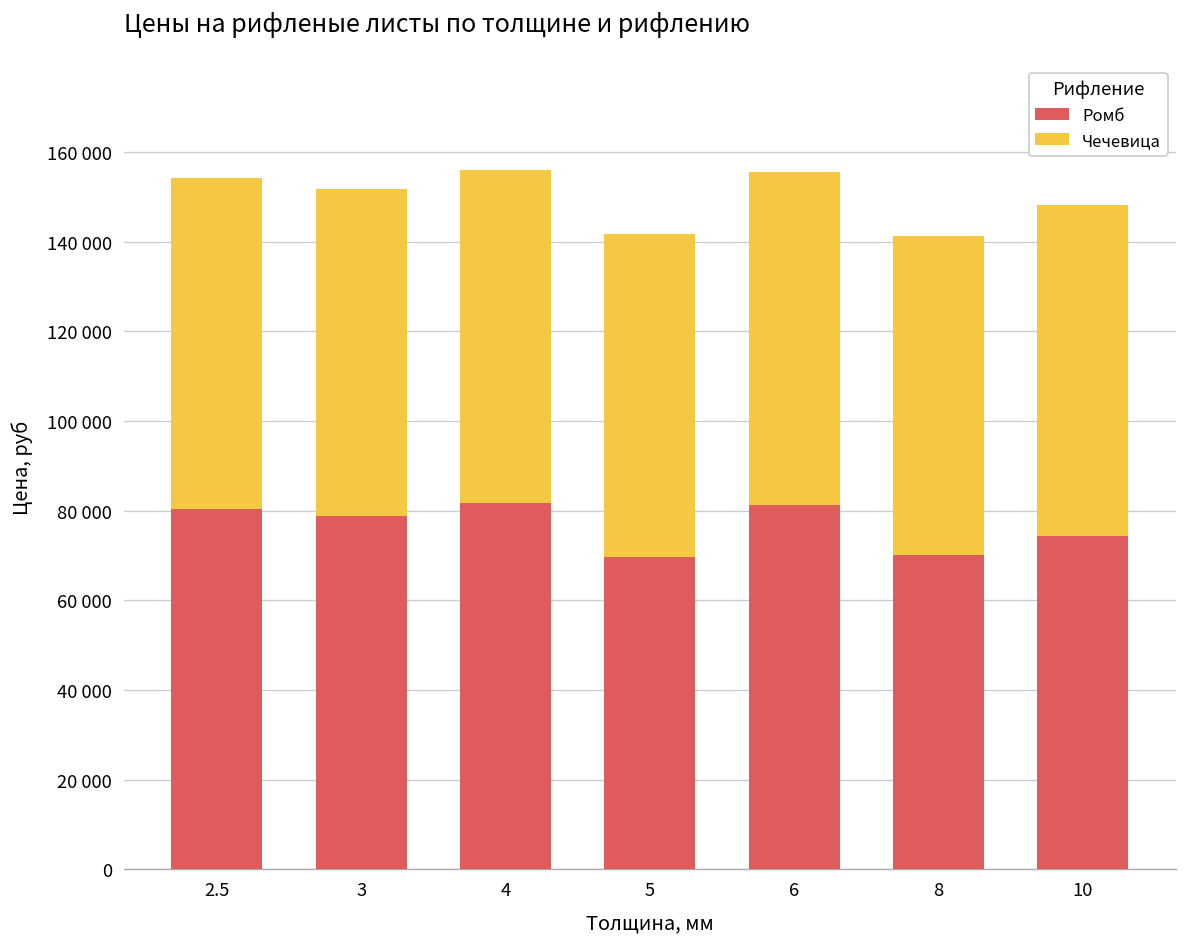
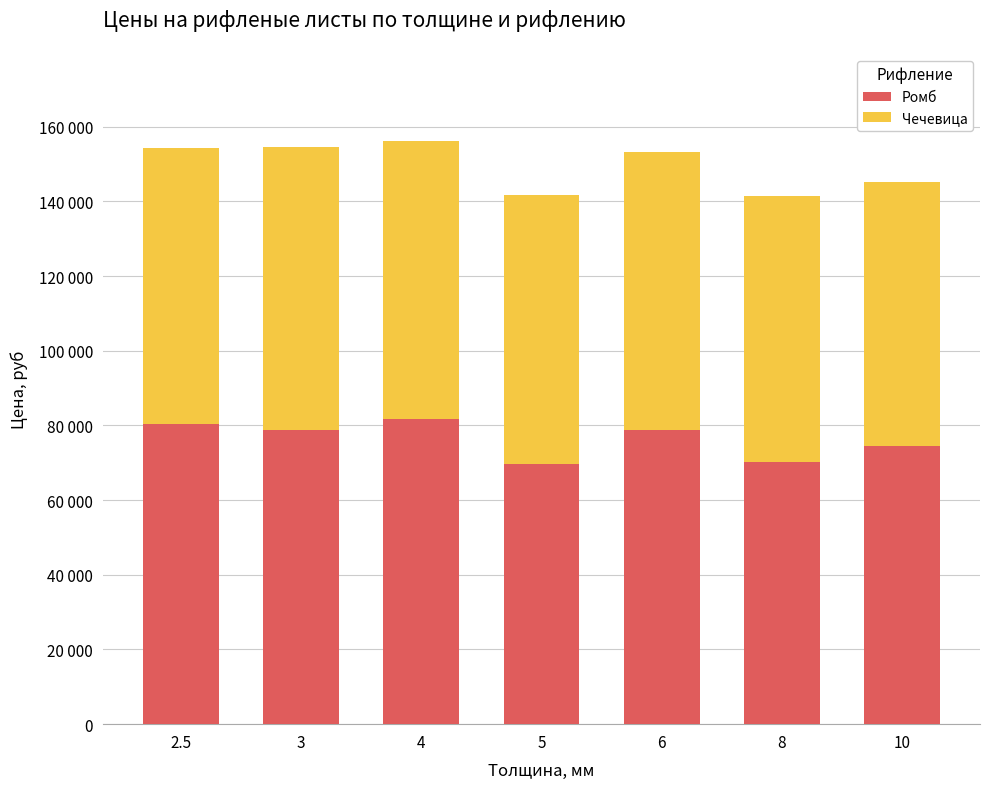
Чечевица, 3: 73000 -> 76000
Ромб, 6: 81000 -> 79000
Чечевица, 10: 74000 -> 71000
